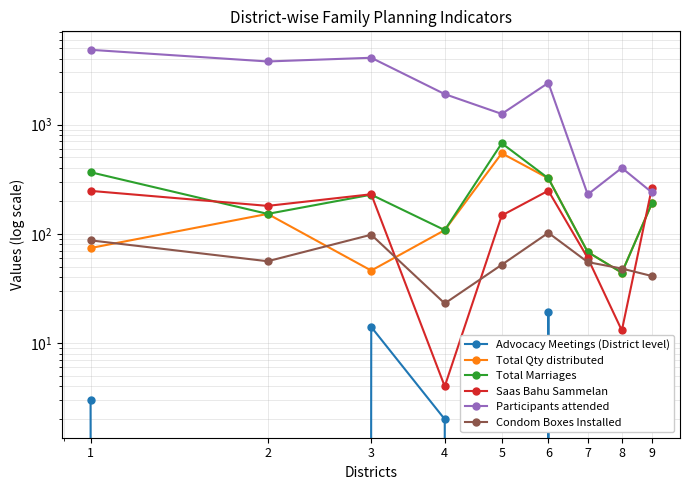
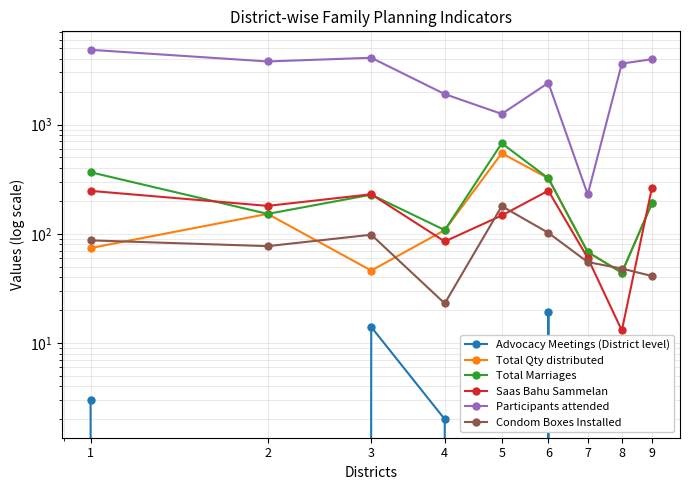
Condom Boxes Installed, 2: 60 -> 80
Saas Bahu Sammelan, 4: 4 -> 90
Condom Boxes Installed, 5: 50 -> 180
Participants attended, 8: 400 -> 3600
Participants attended, 9: 240 -> 4000
